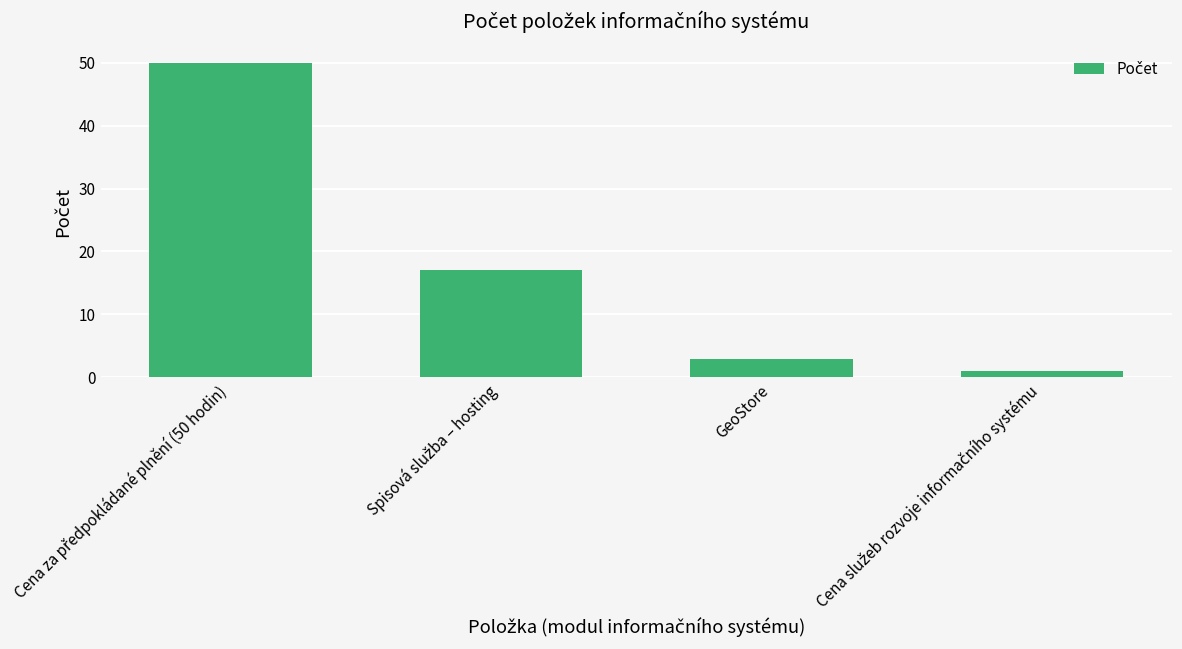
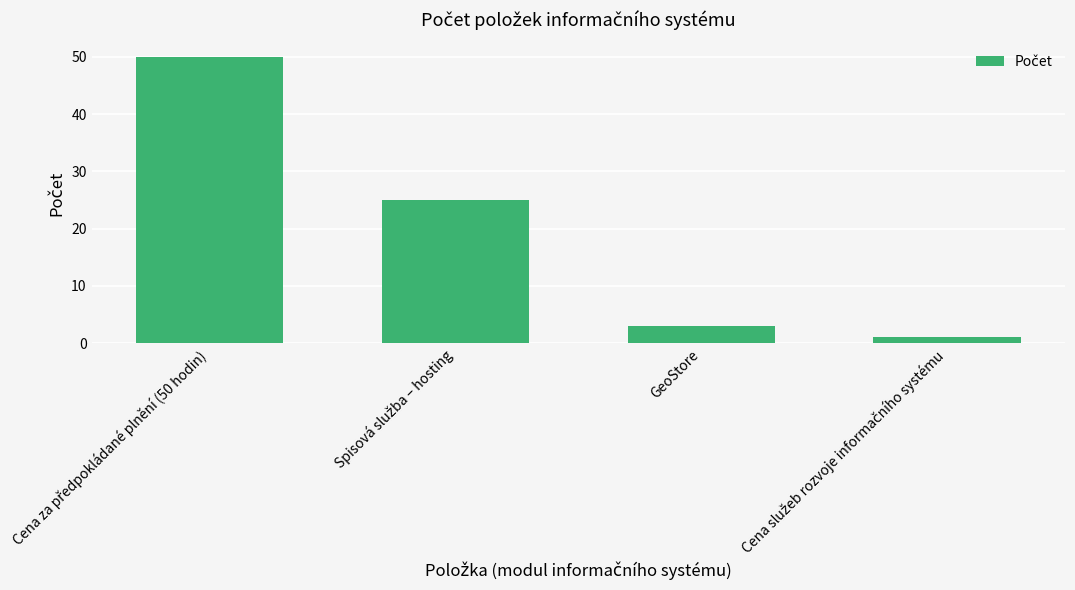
Spisová služba – hosting: 17 -> 25
